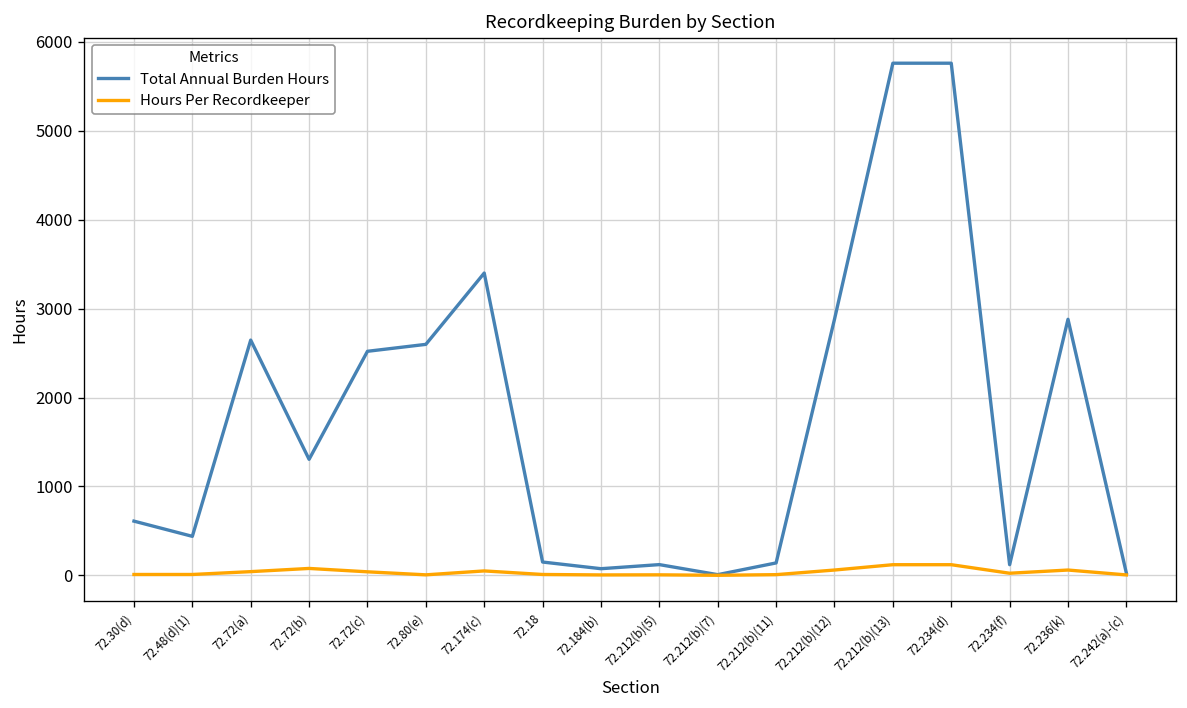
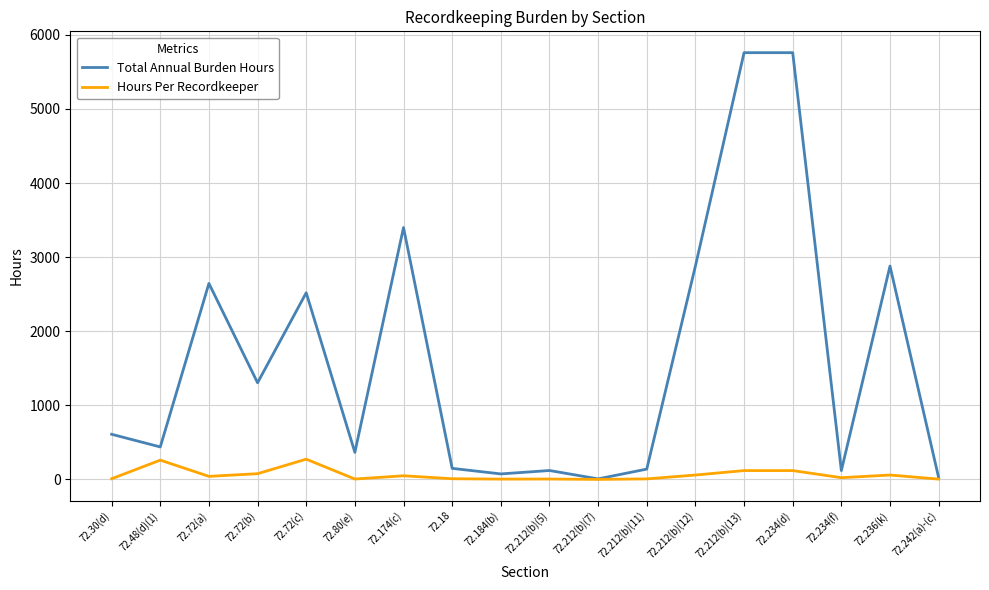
Hours Per Recordkeeper, 72.48(d)(1): 0 -> 300
Hours Per Recordkeeper, 72.72(c): 0 -> 300
Total Annual Burden Hours, 72.80(e): 2600 -> 400
